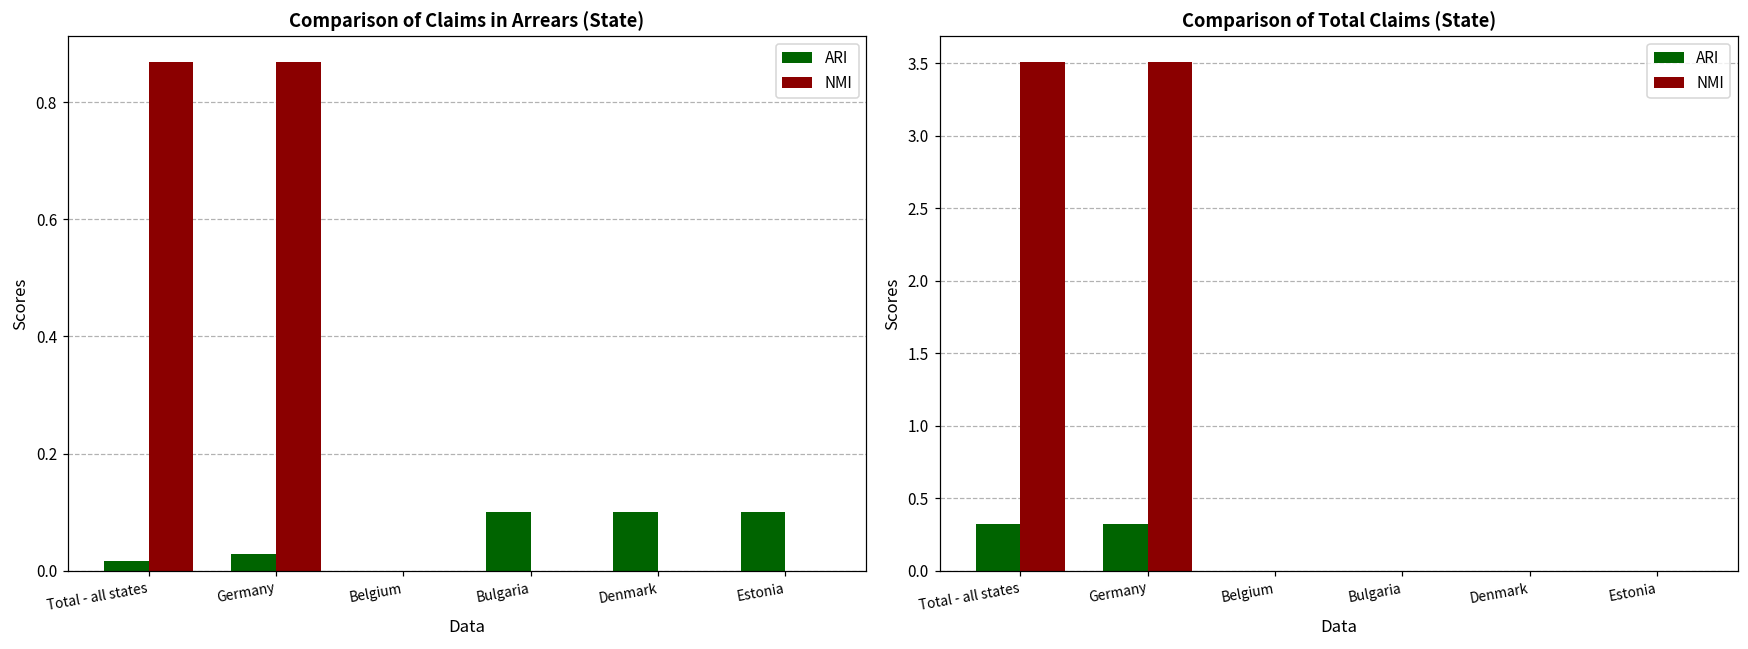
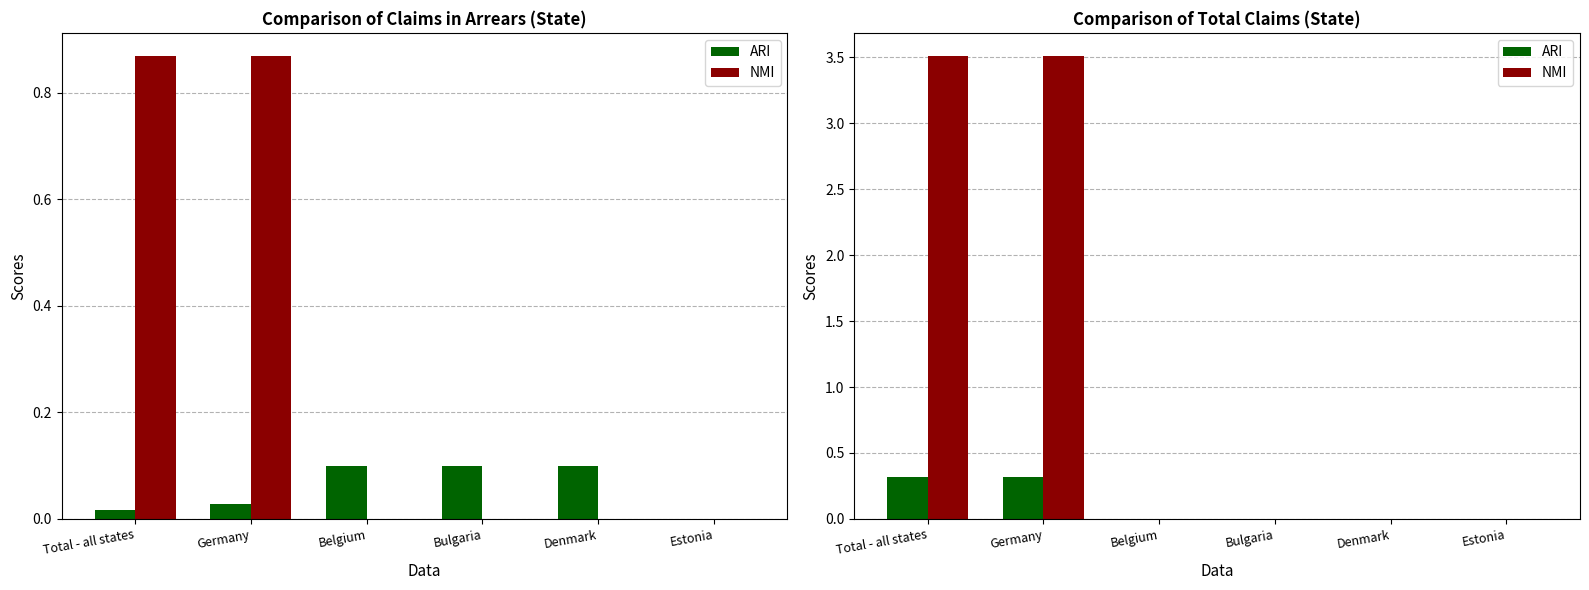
Comparison of Claims in Arrears (State), ARI, Belgium: 0.0 -> 0.1
Comparison of Claims in Arrears (State), ARI, Estonia: 0.1 -> 0.0
